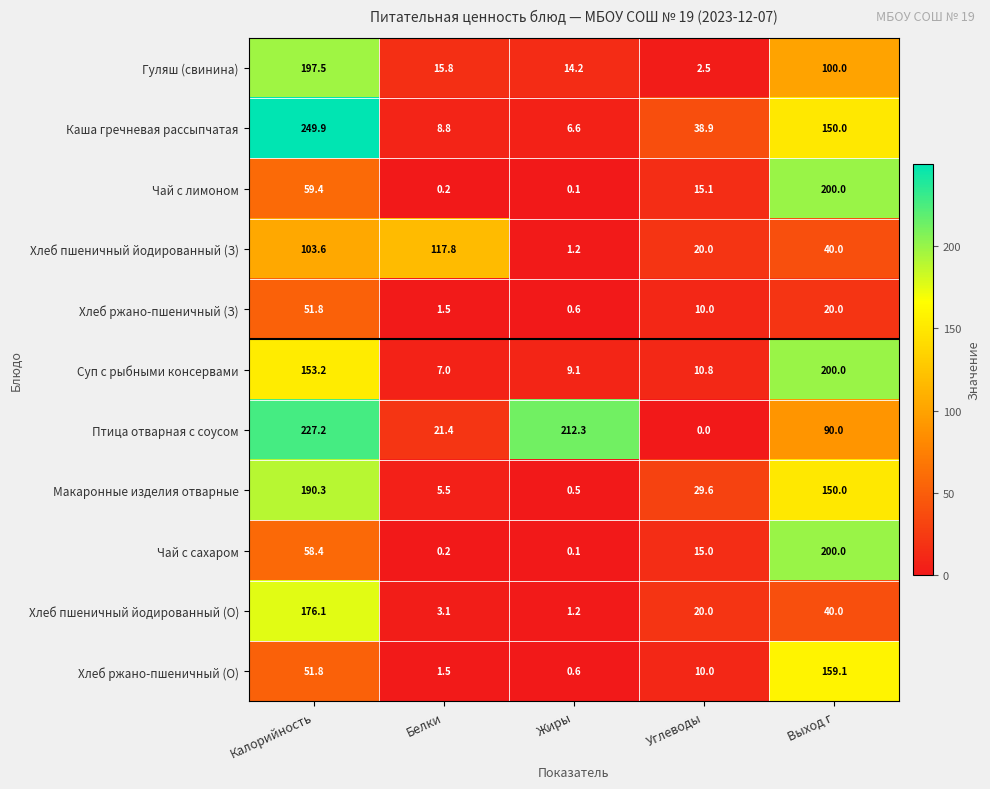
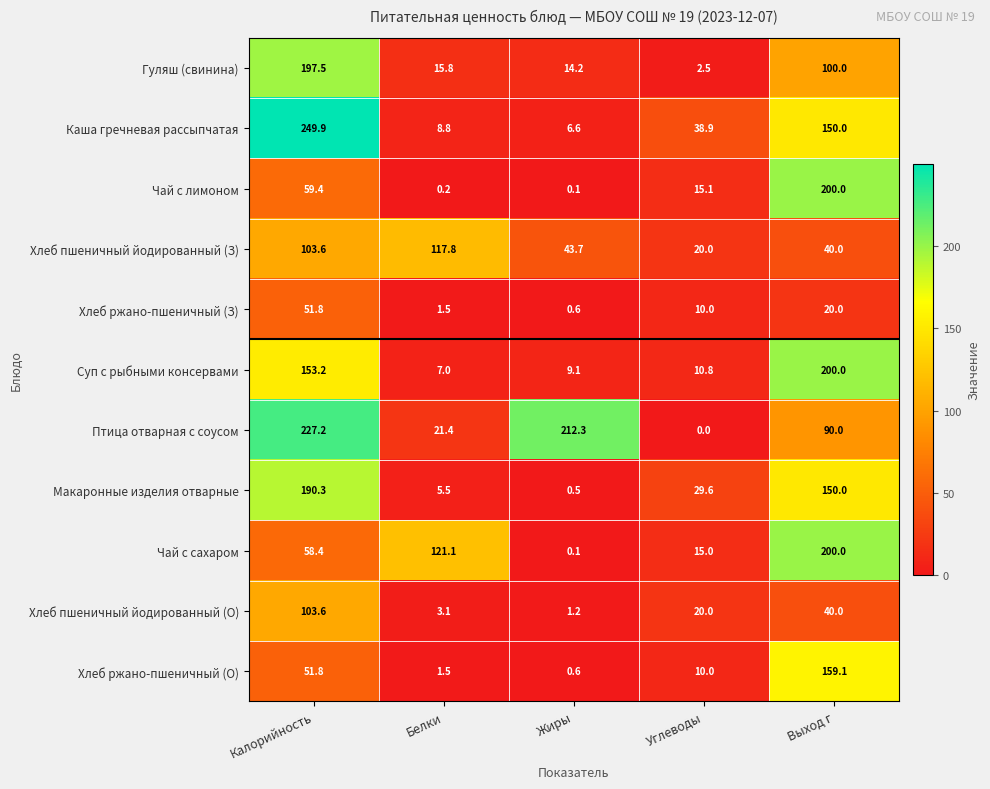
Хлеб пшеничный йодированный (З), Жиры: 1.2 -> 43.7
Чай с сахаром, Белки: 0.2 -> 121.1
Хлеб пшеничный йодированный (О), Калорийность: 176.1 -> 103.6
